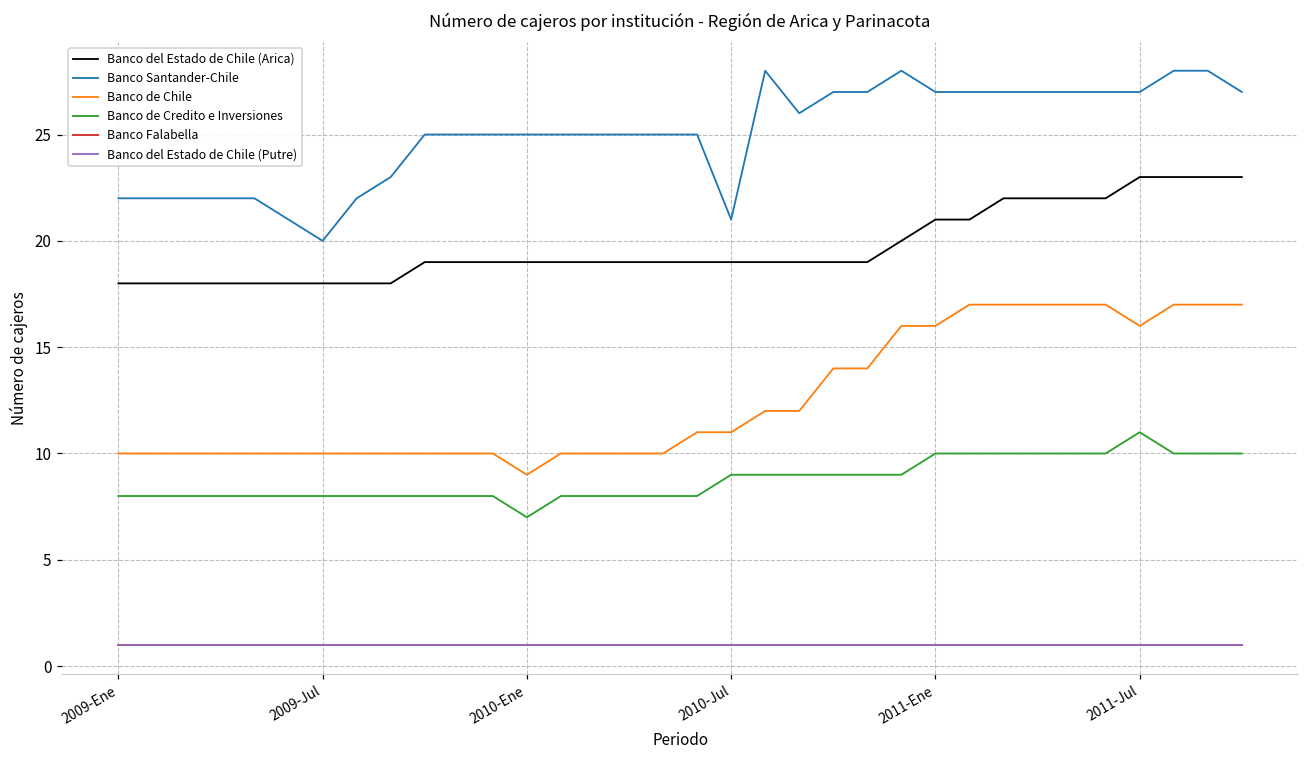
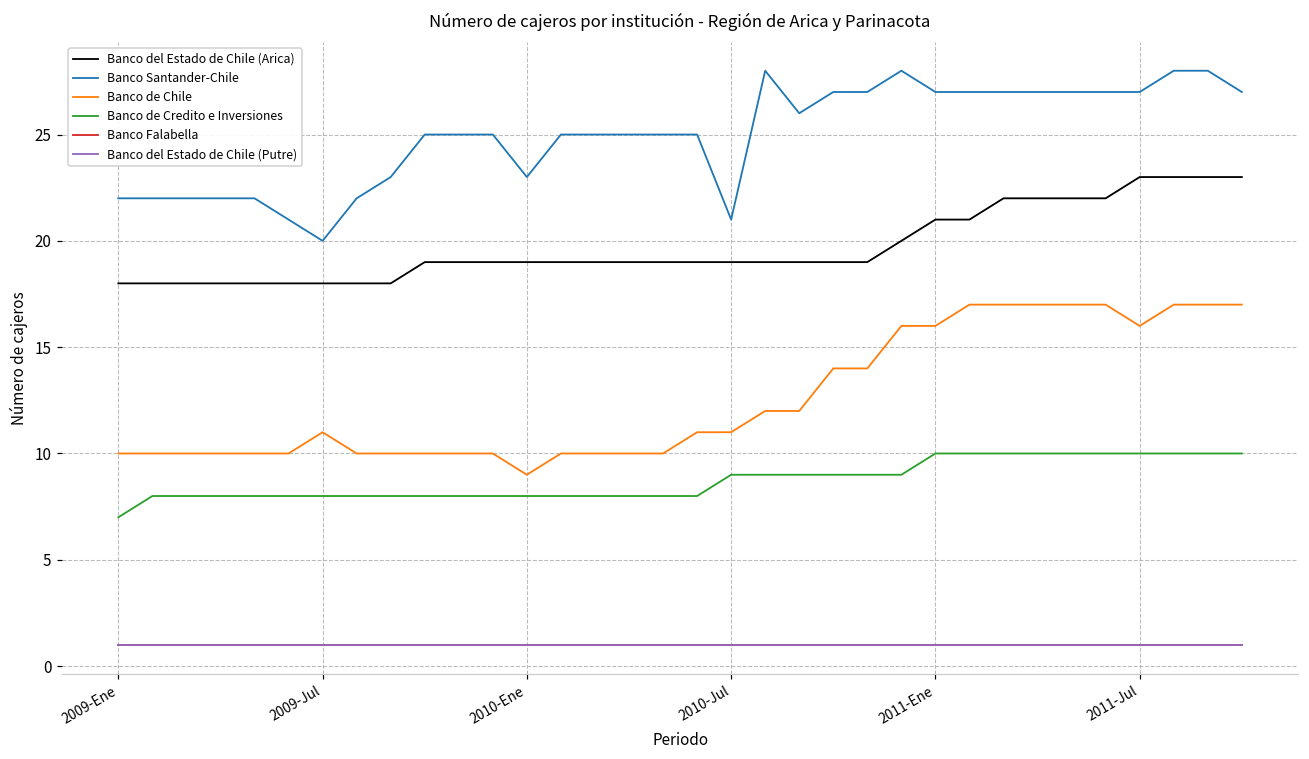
Banco de Credito e Inversiones, 2009-Ene: 8 -> 7
Banco de Chile, 2009-Jul: 10 -> 11
Banco Santander-Chile, 2010-Ene: 25 -> 23
Banco de Credito e Inversiones, 2010-Ene: 7 -> 8
Banco de Credito e Inversiones, 2011-Jul: 11 -> 10
